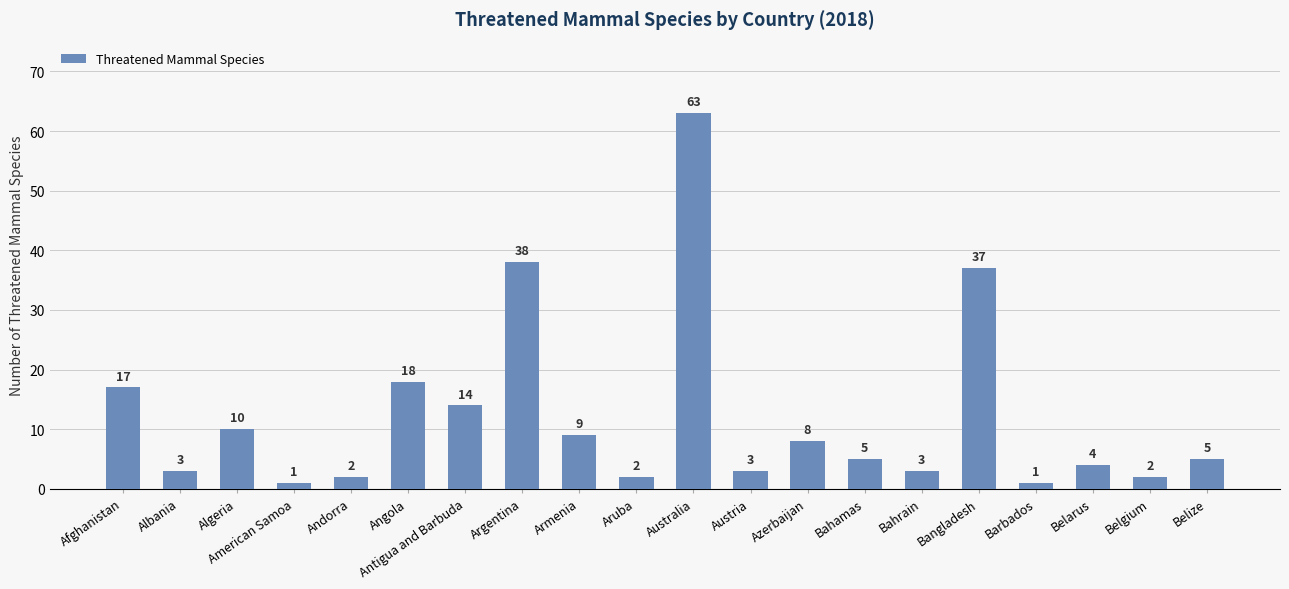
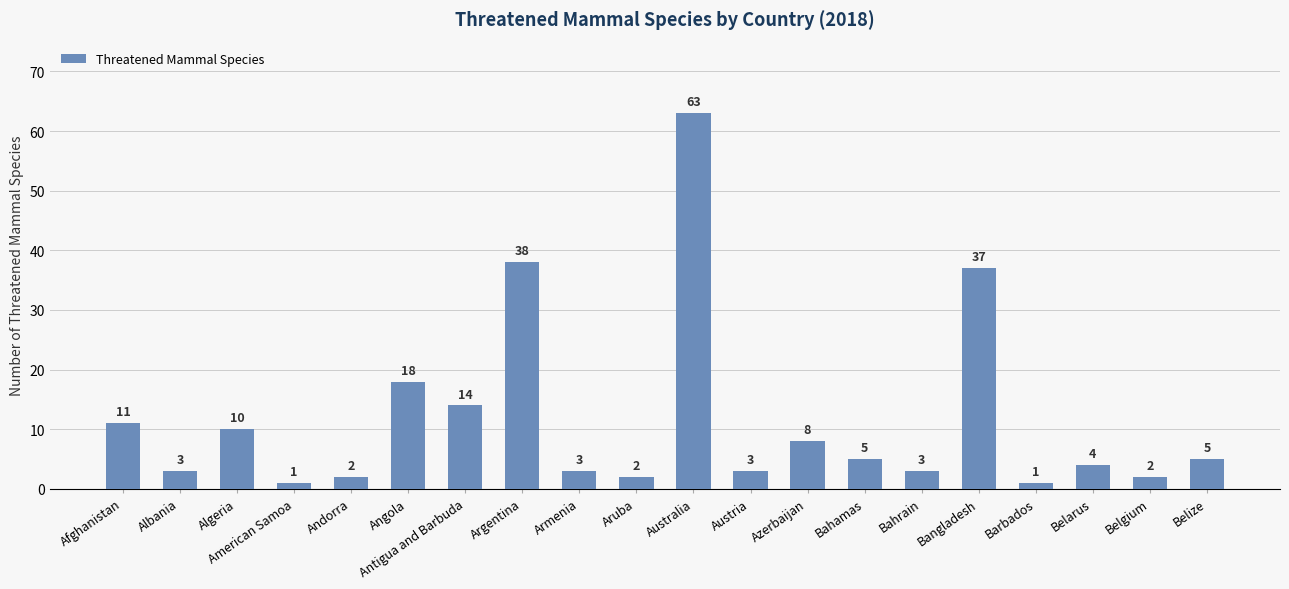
Afghanistan: 17 -> 11
Armenia: 9 -> 3
